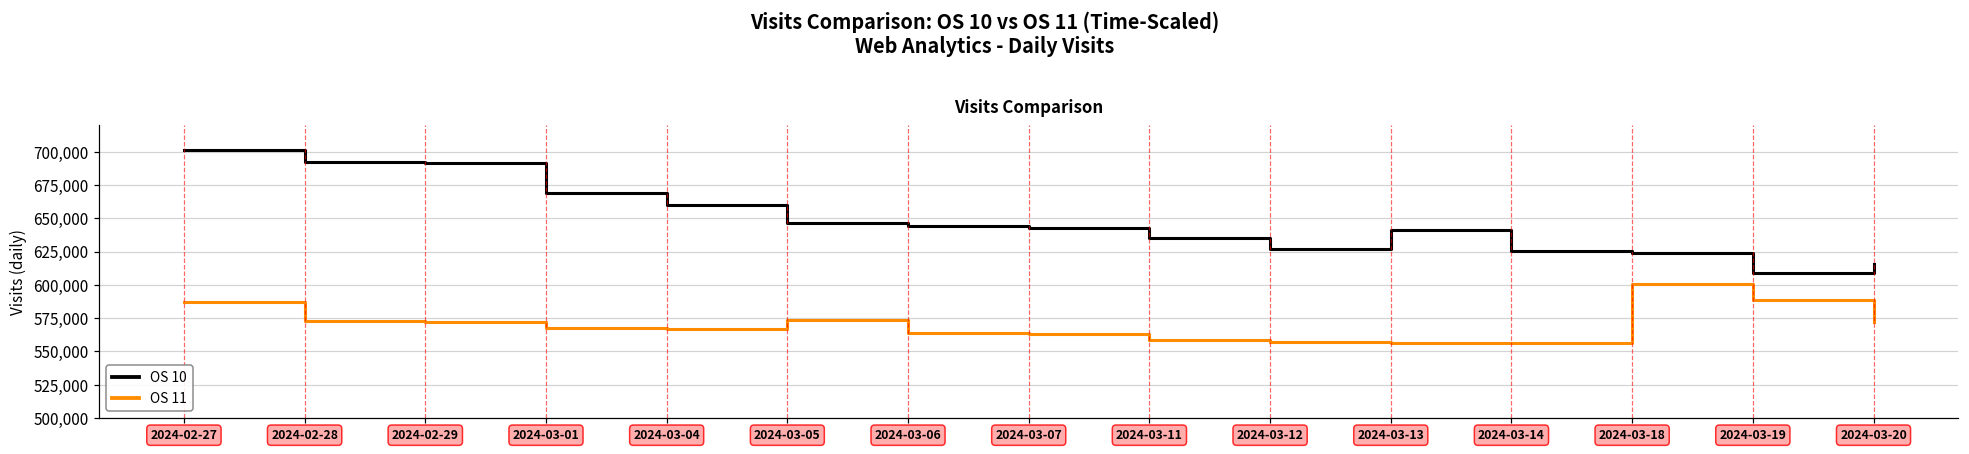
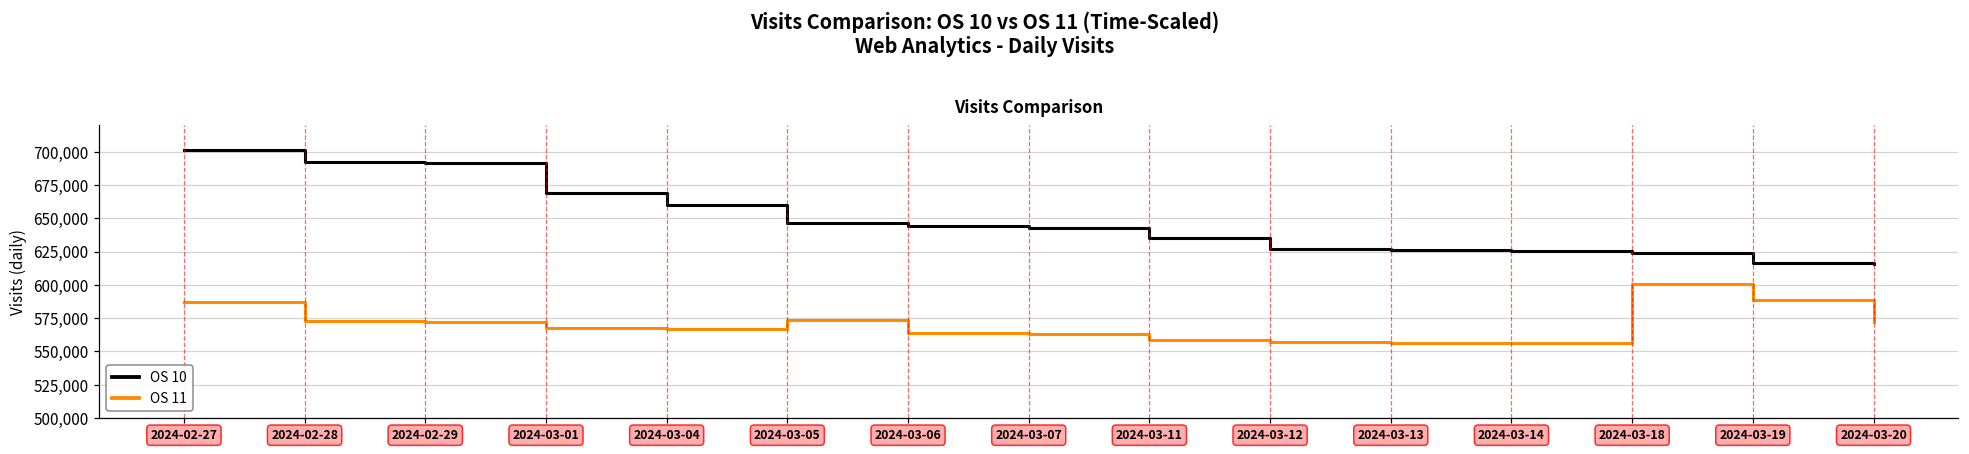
OS 10, 2024-03-13: 642,000 -> 626,000
OS 10, 2024-03-19: 609,000 -> 616,000
